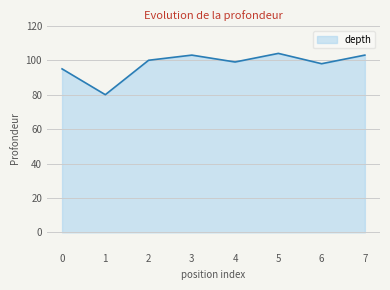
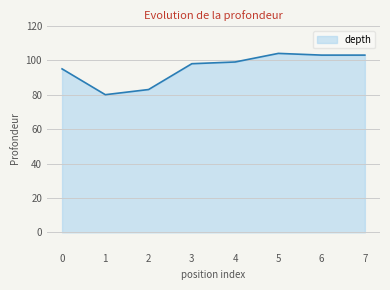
2: 100 -> 83
3: 103 -> 98
6: 98 -> 103
